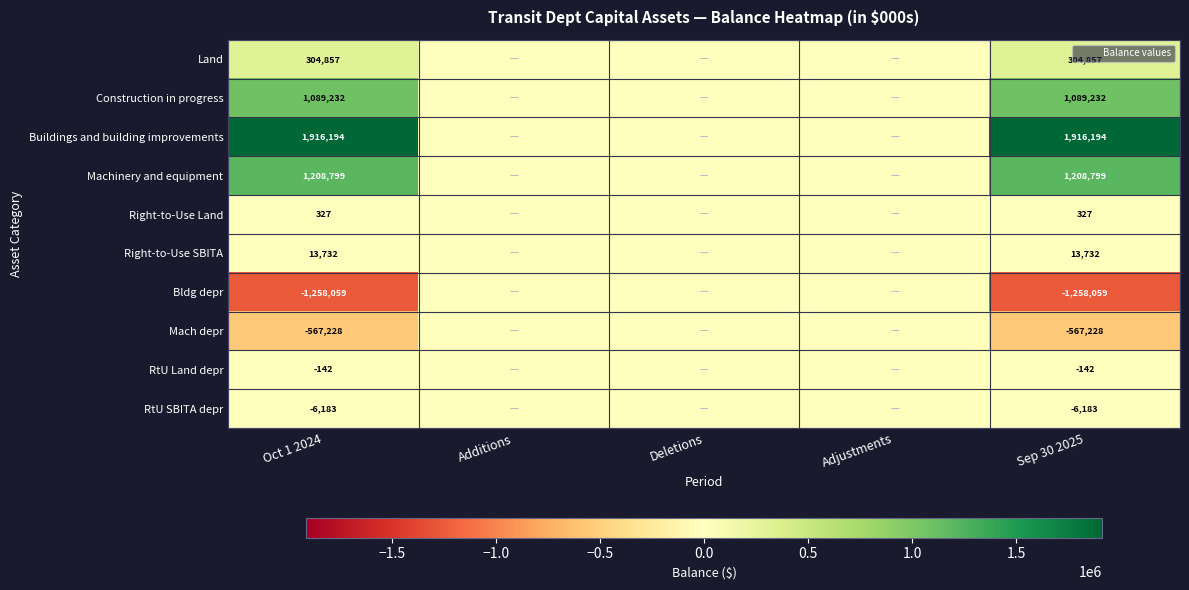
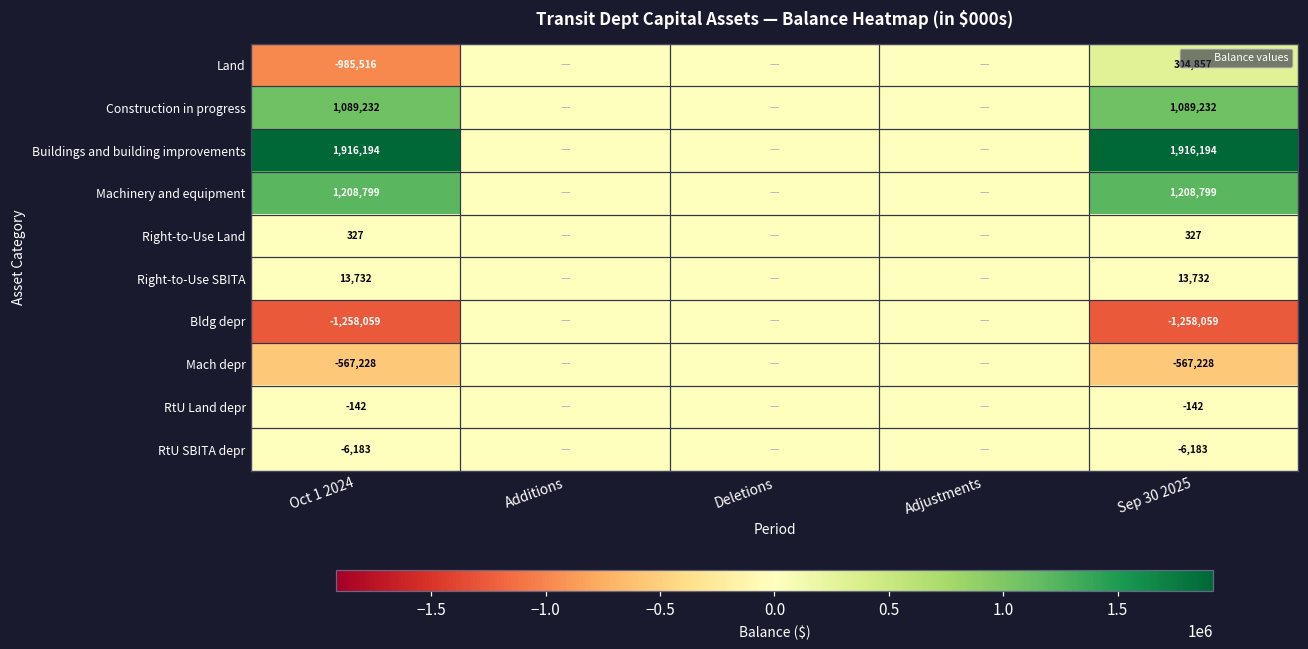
Land, Oct 1 2024: 304,857 -> -985,516
